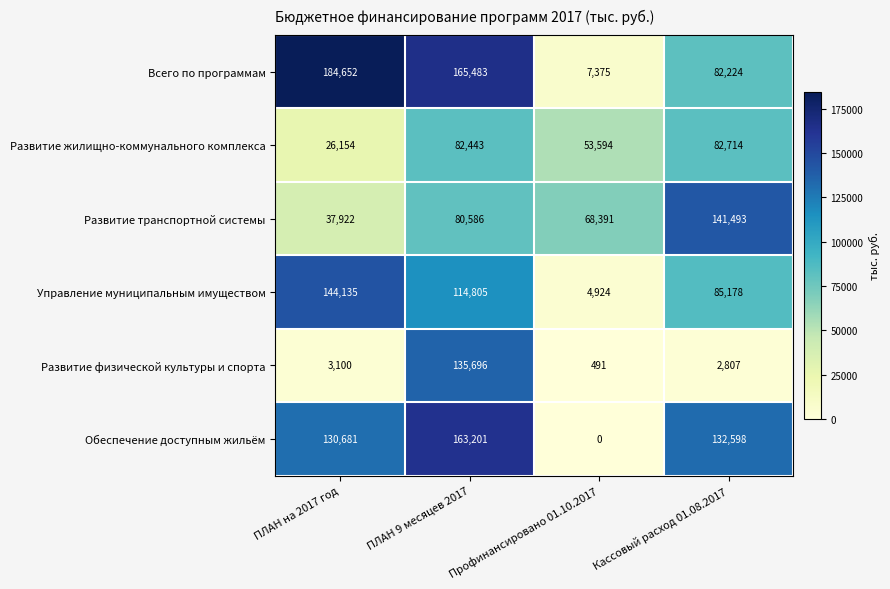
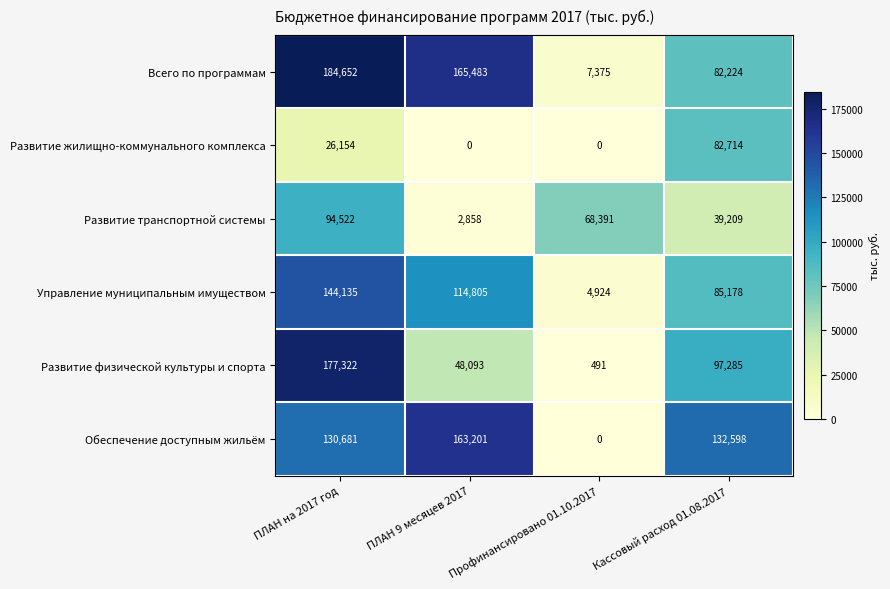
Развитие жилищно-коммунального комплекса, ПЛАН 9 месяцев 2017: 82,443 -> 0
Развитие жилищно-коммунального комплекса, Профинансировано 01.10.2017: 53,594 -> 0
Развитие транспортной системы, ПЛАН на 2017 год: 37,922 -> 94,522
Развитие транспортной системы, ПЛАН 9 месяцев 2017: 80,586 -> 2,858
Развитие транспортной системы, Кассовый расход 01.08.2017: 141,493 -> 39,209
Развитие физической культуры и спорта, ПЛАН на 2017 год: 3,100 -> 177,322
Развитие физической культуры и спорта, ПЛАН 9 месяцев 2017: 135,696 -> 48,093
Развитие физической культуры и спорта, Кассовый расход 01.08.2017: 2,807 -> 97,285
